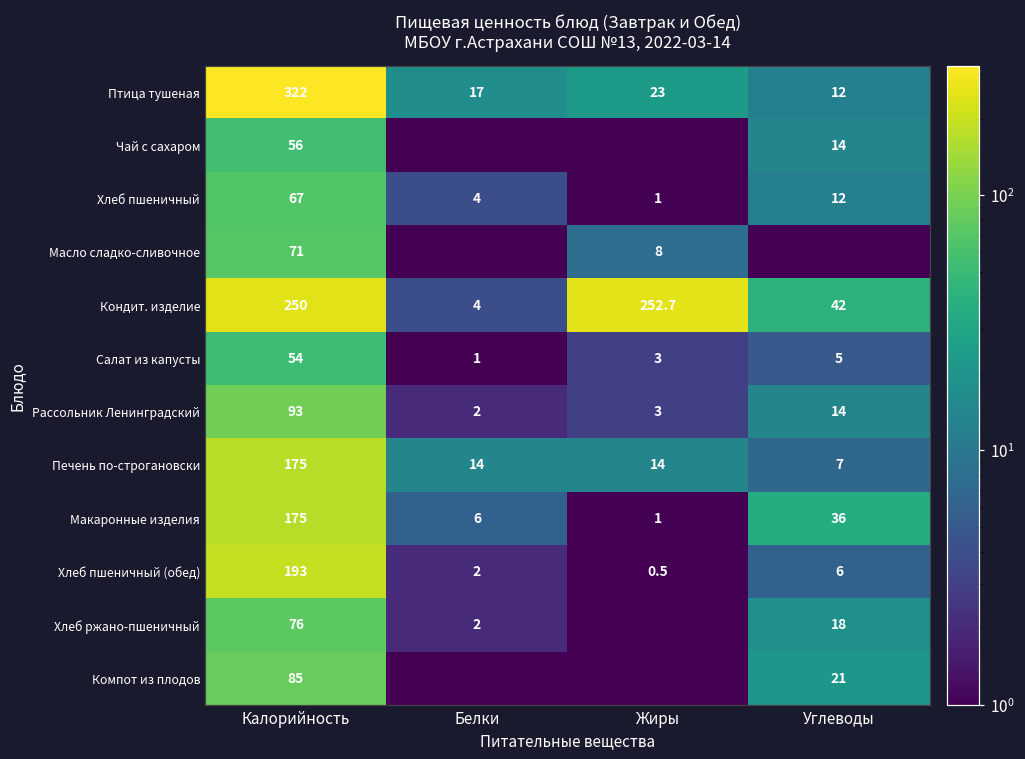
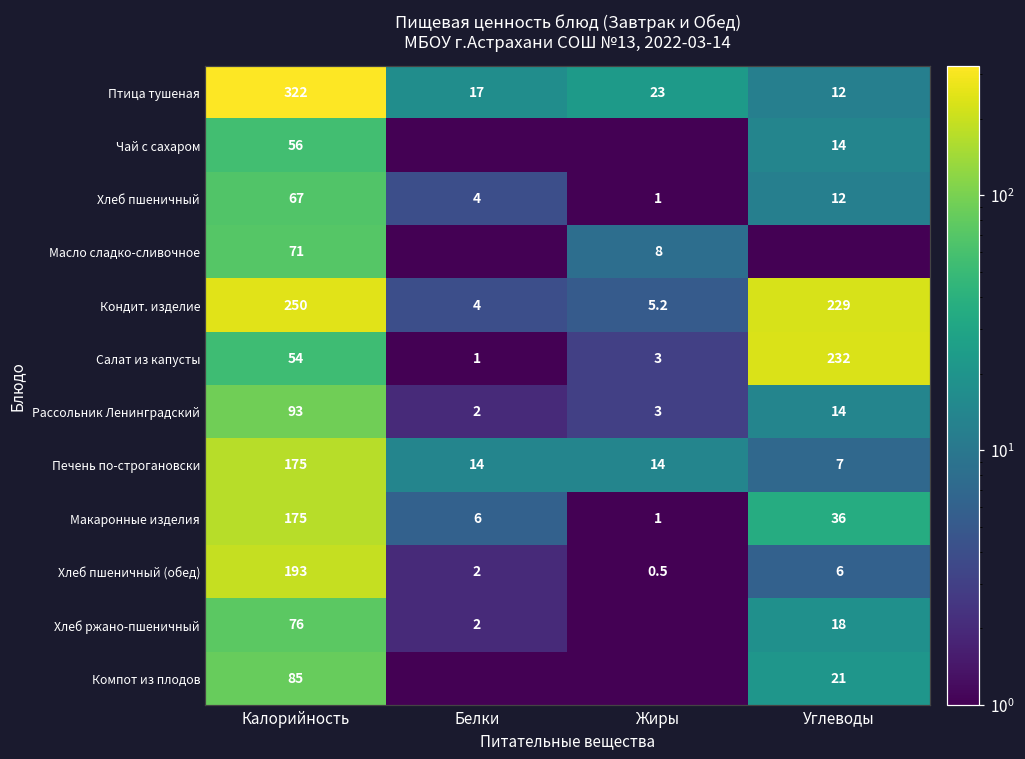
Кондит. изделие, Жиры: 252.7 -> 5.2
Кондит. изделие, Углеводы: 42 -> 229
Салат из капусты, Углеводы: 5 -> 232
